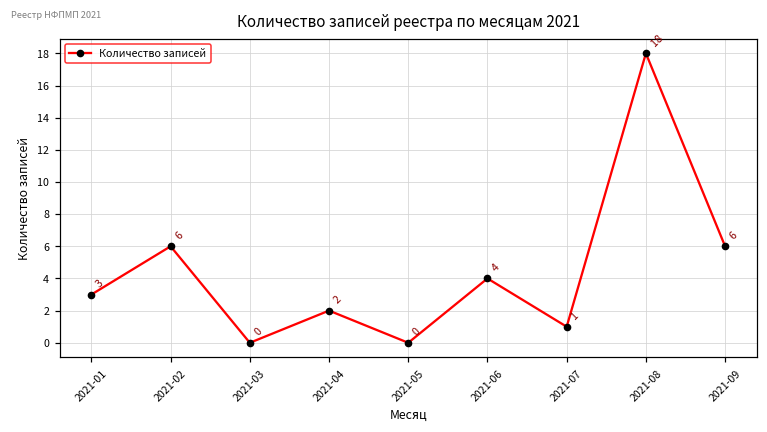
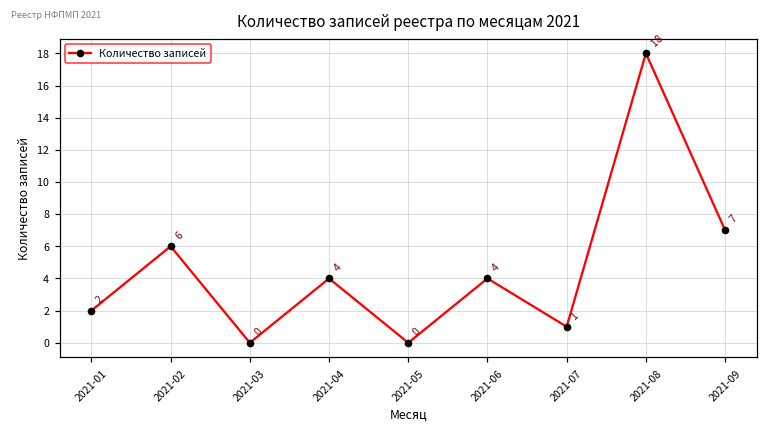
2021-01: 3 -> 2
2021-04: 2 -> 4
2021-09: 6 -> 7
